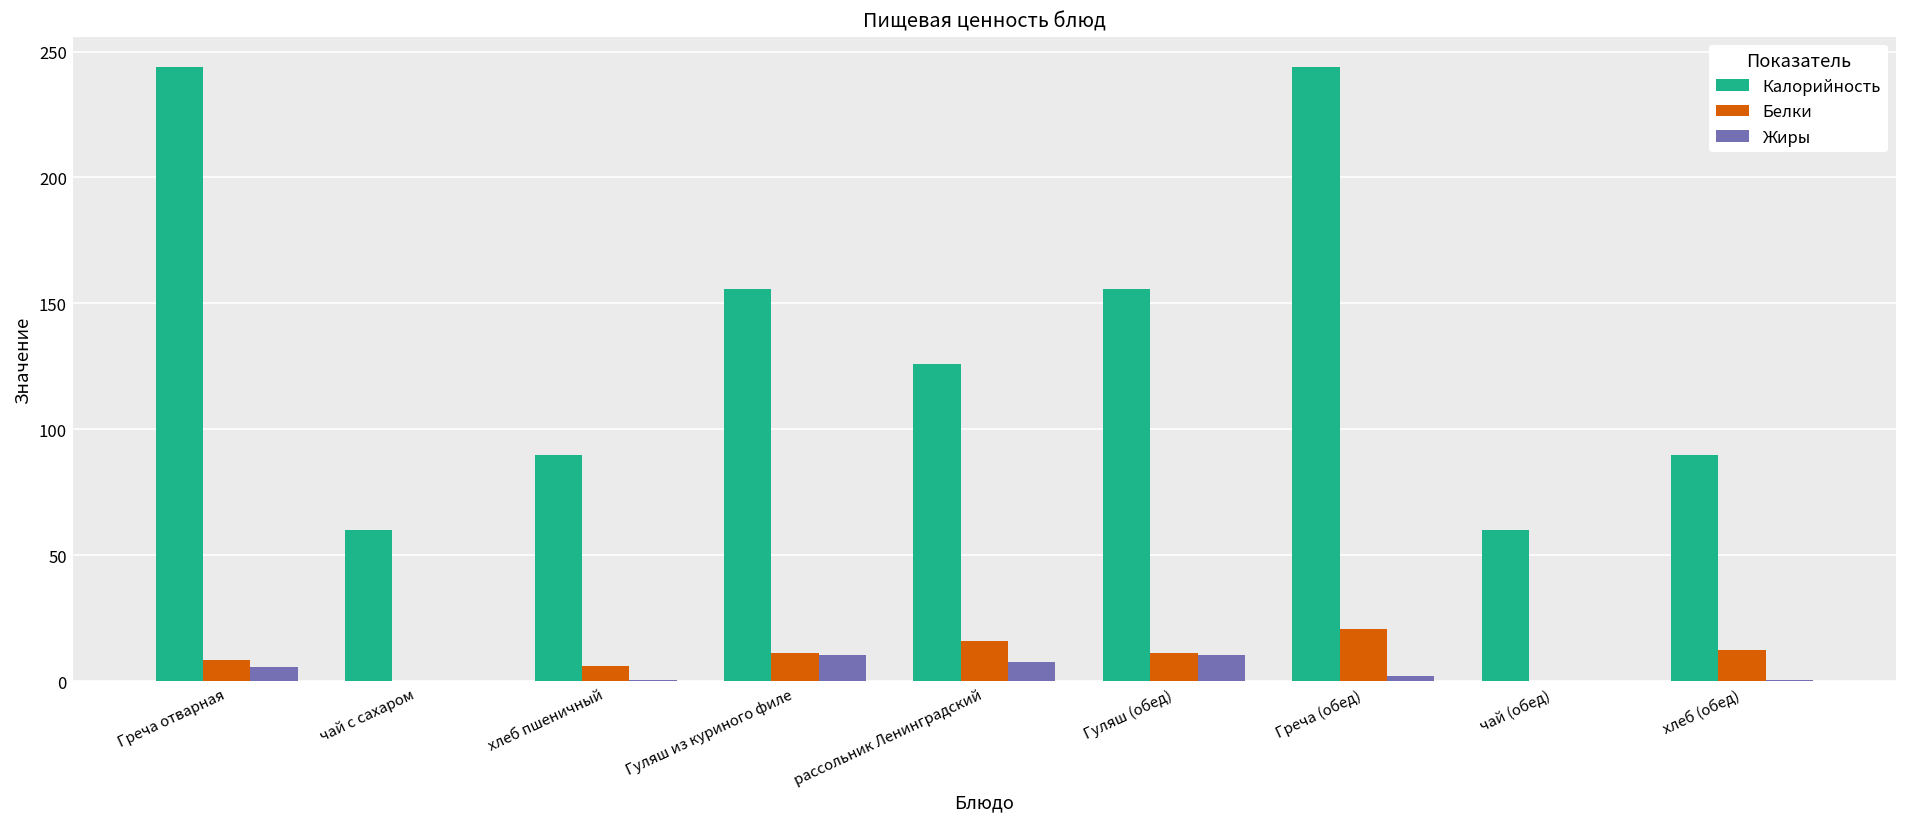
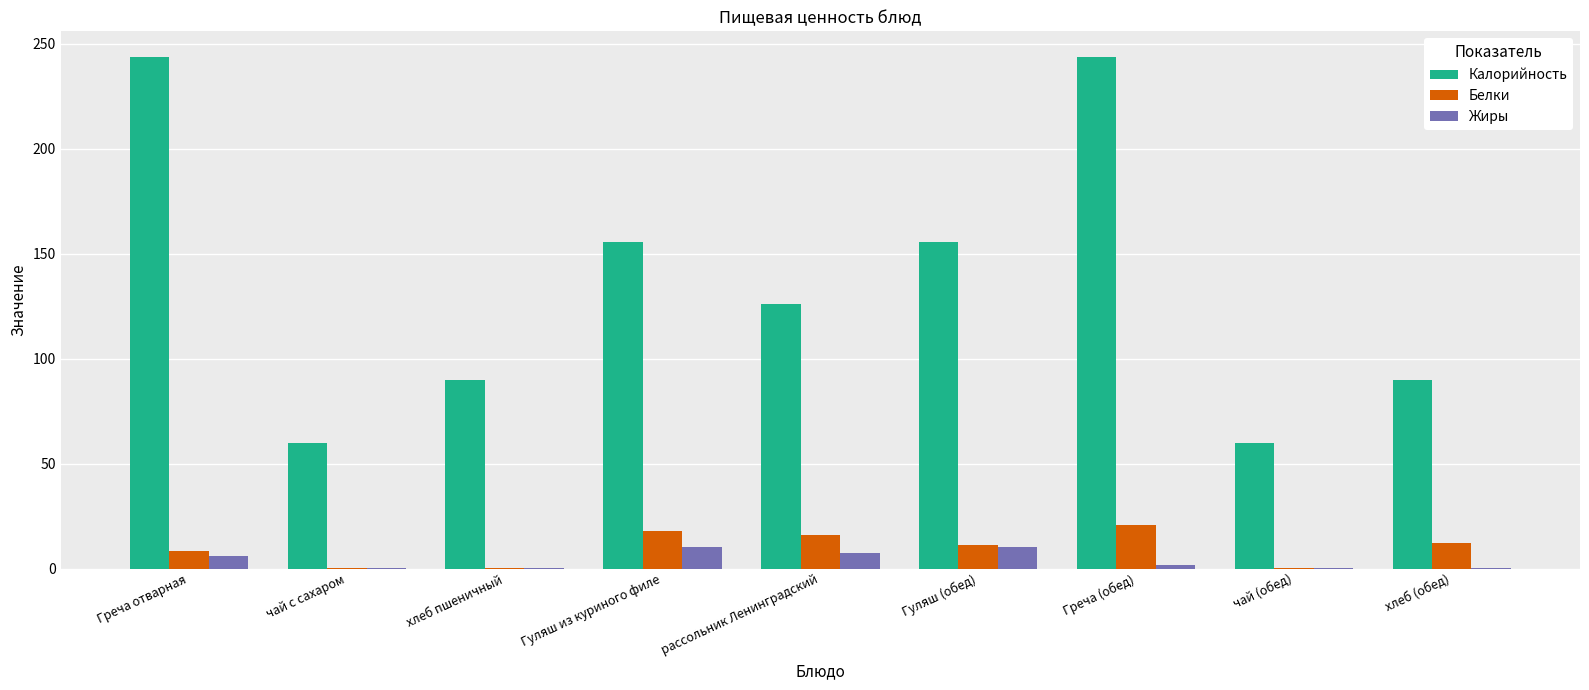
Белки, хлеб пшеничный: 6 -> 0
Белки, Гуляш из куриного филе: 11 -> 18
